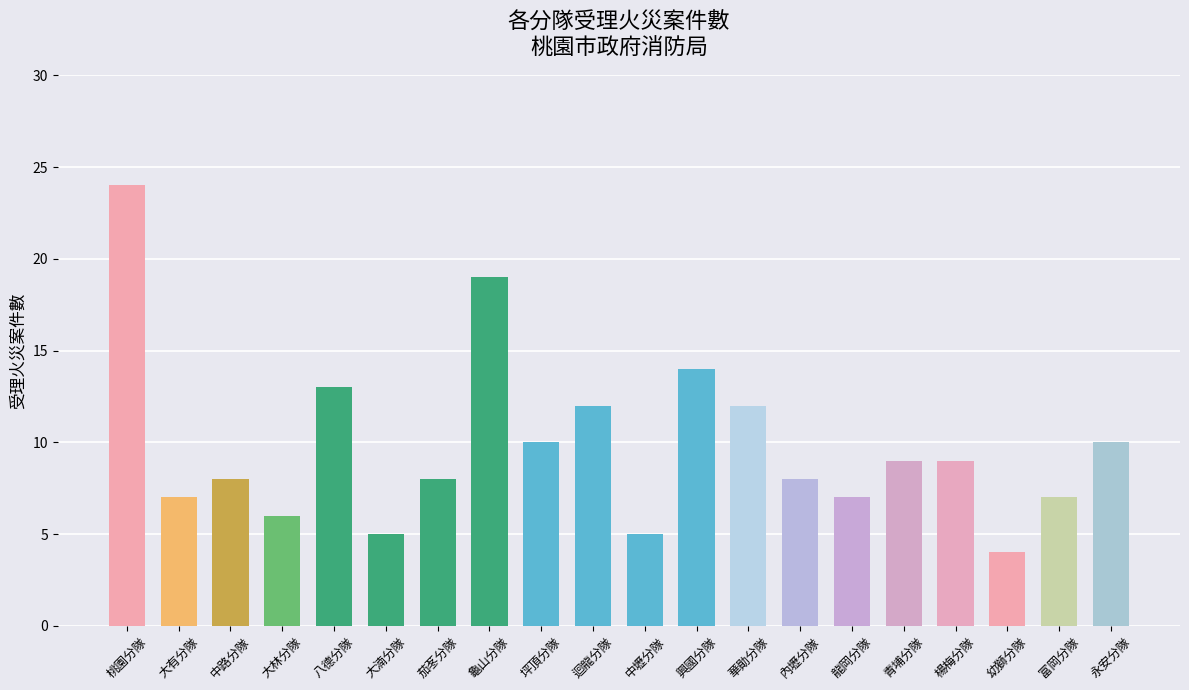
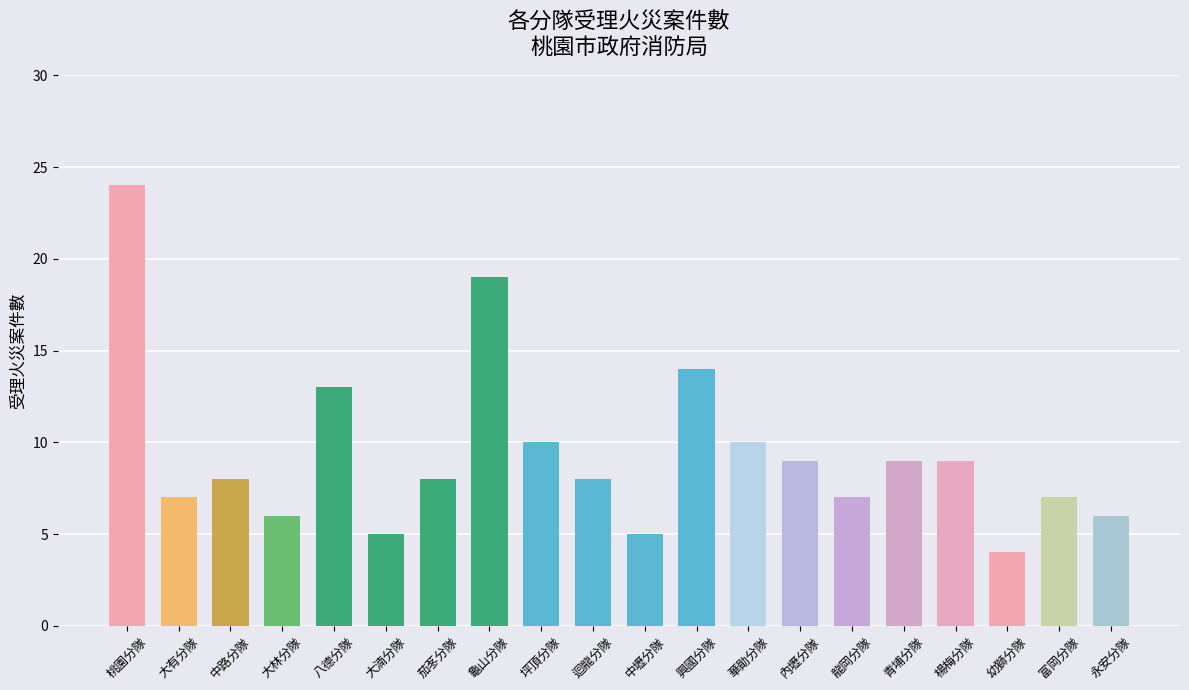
迴龍分隊: 12 -> 8
華勛分隊: 12 -> 10
內壢分隊: 8 -> 9
永安分隊: 10 -> 6
